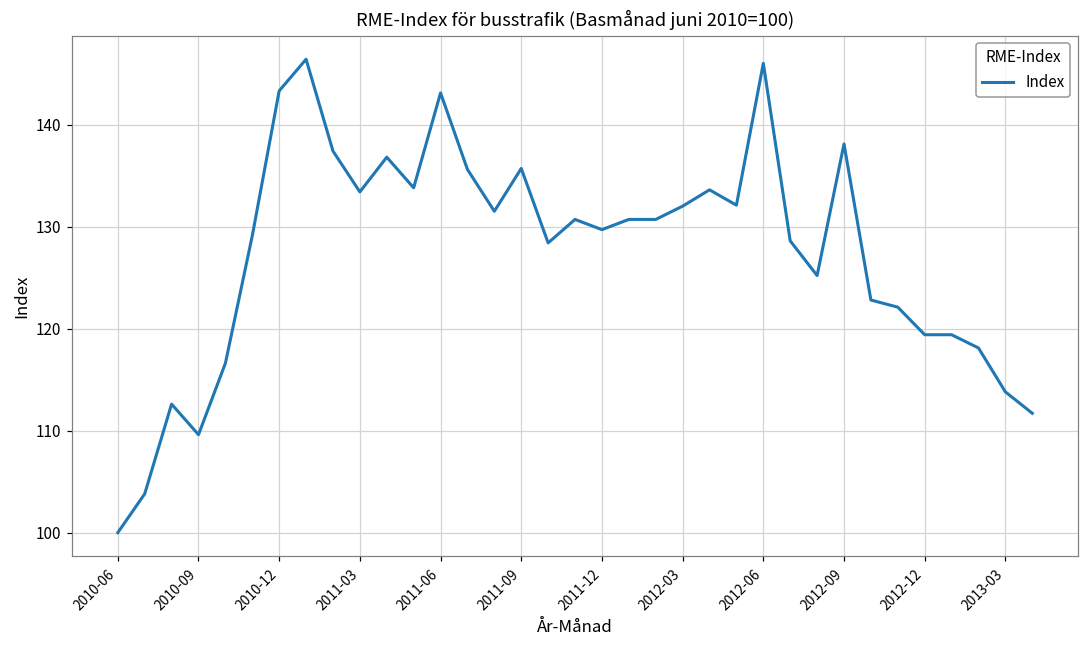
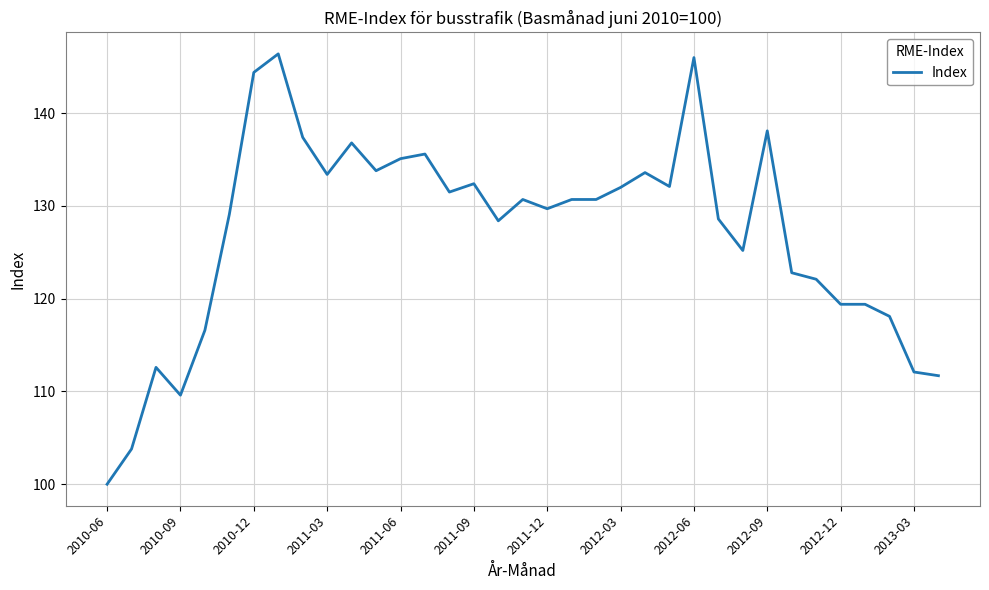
2010-12: 143 -> 144
2011-06: 143 -> 135
2011-09: 136 -> 132
2013-03: 114 -> 112
